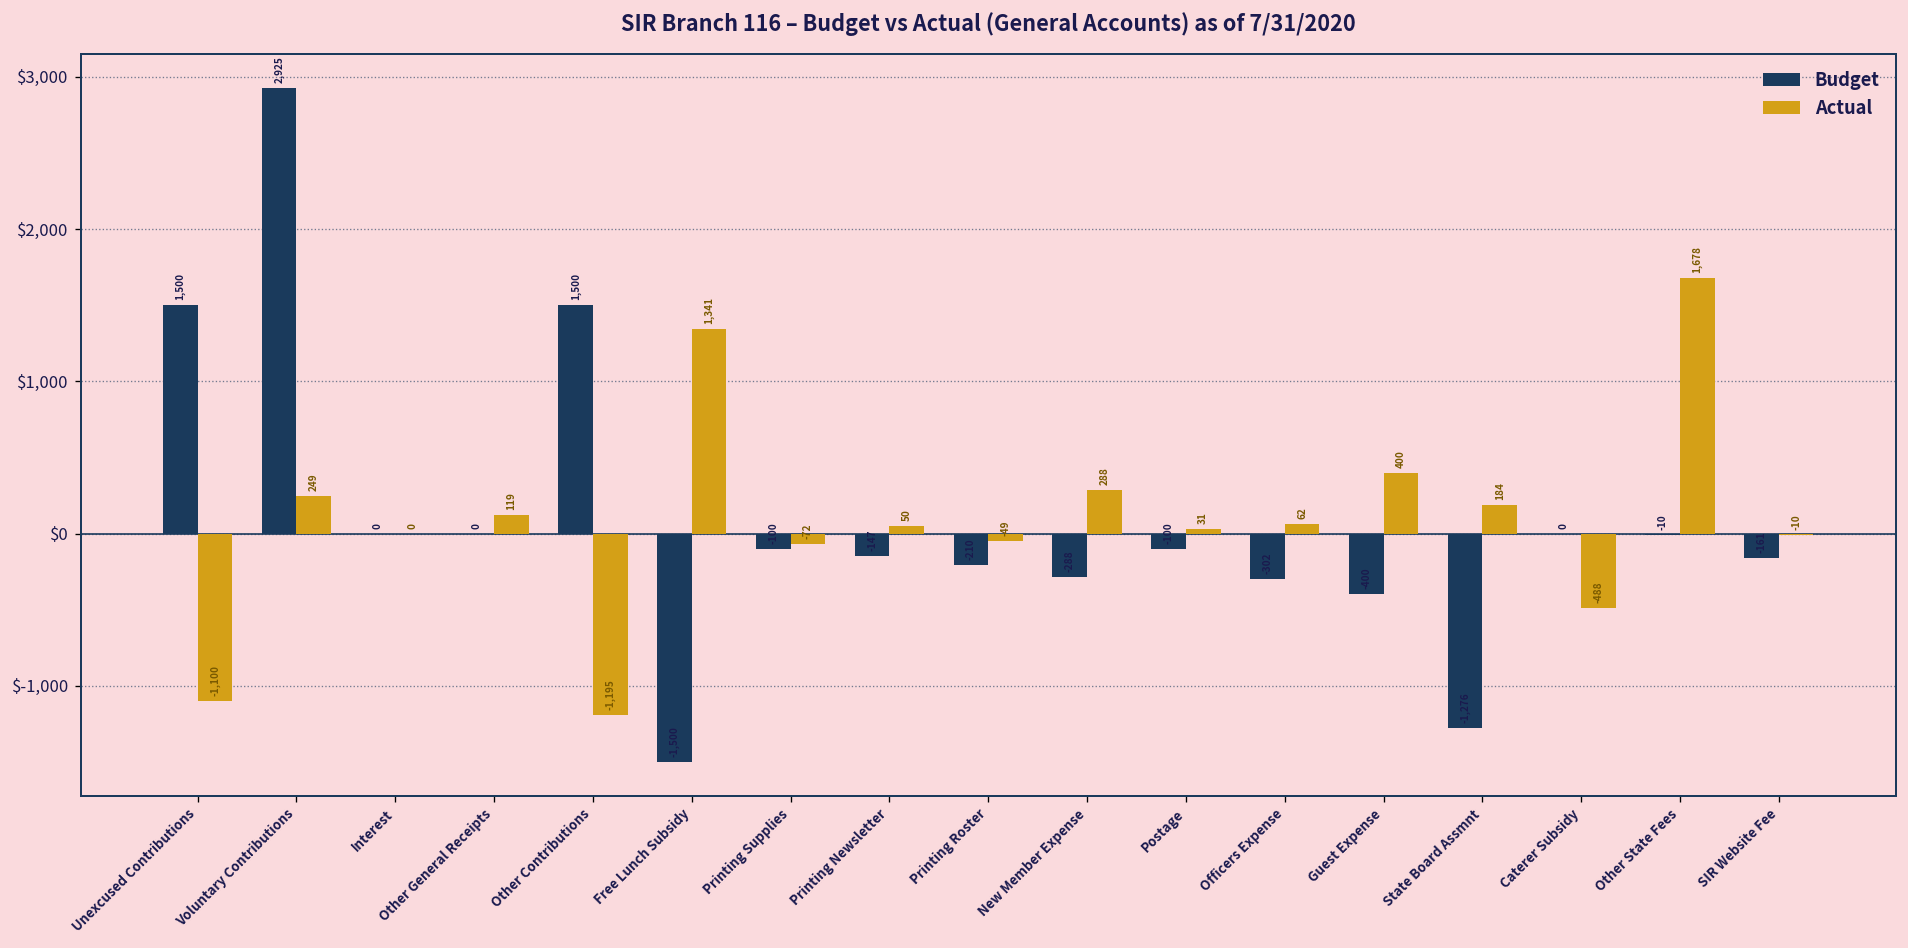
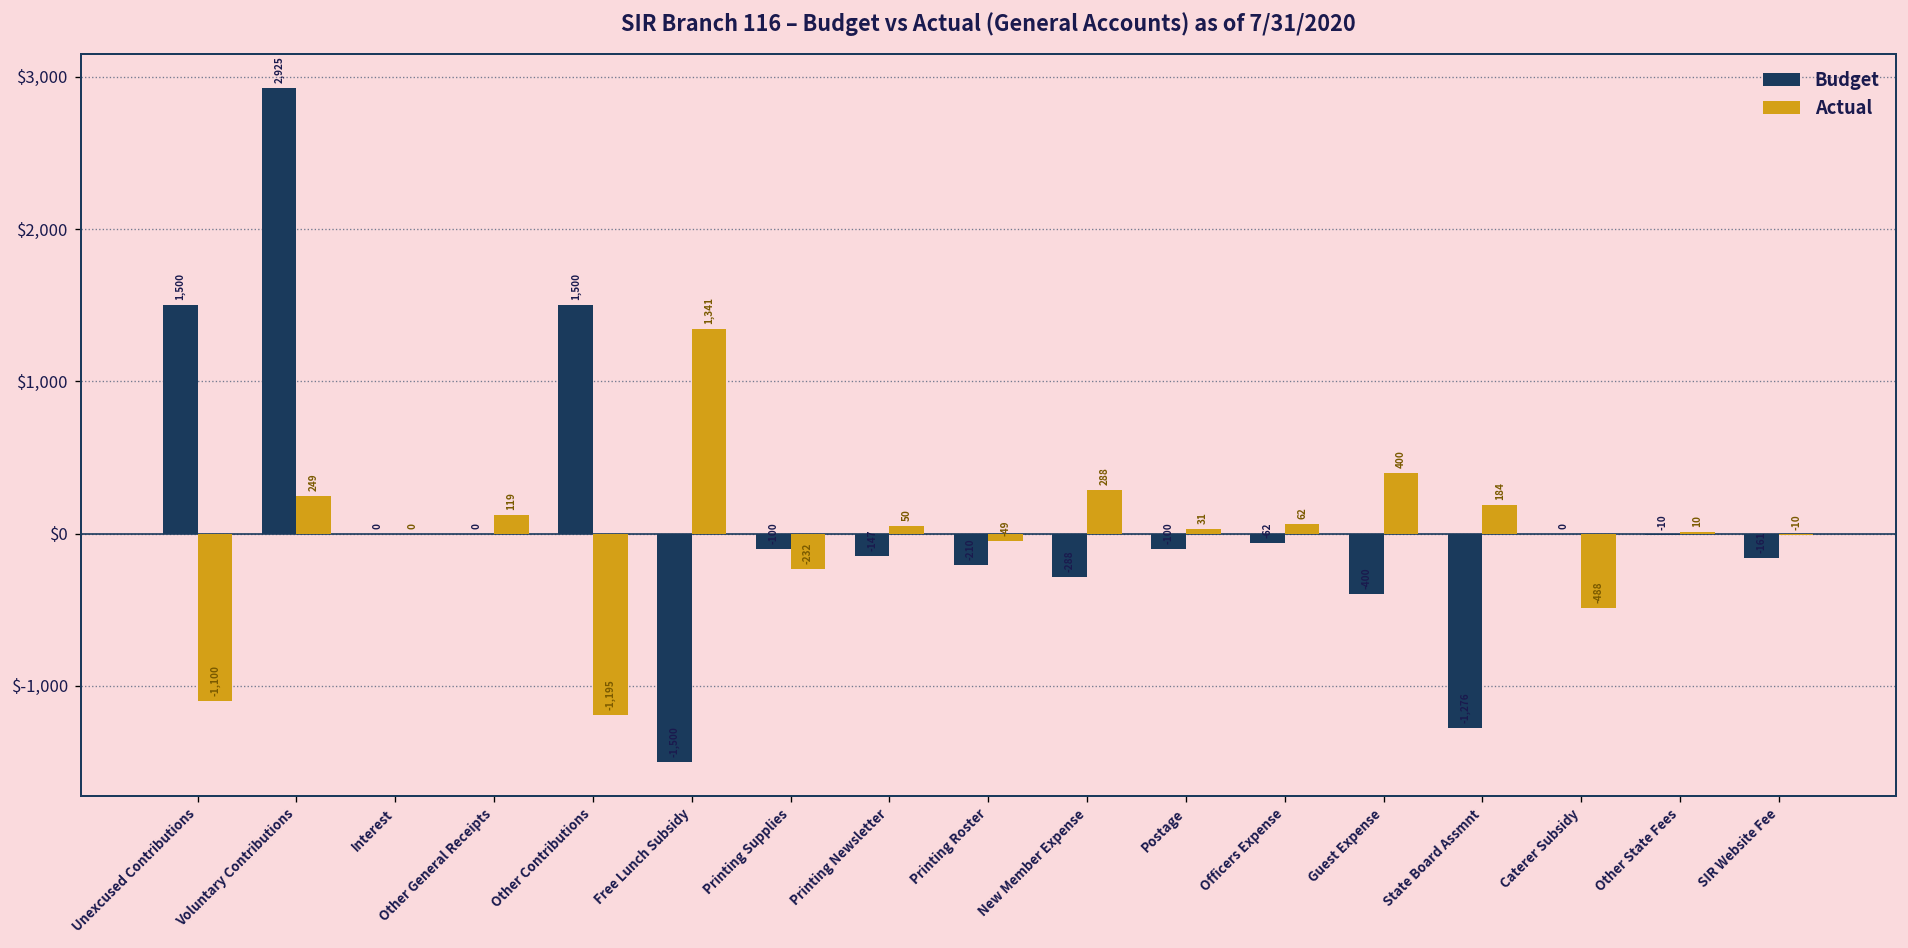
Actual, Printing Supplies: -72 -> -232
Budget, Officers Expense: $-300 -> $-60
Actual, Other State Fees: 1,678 -> 10
